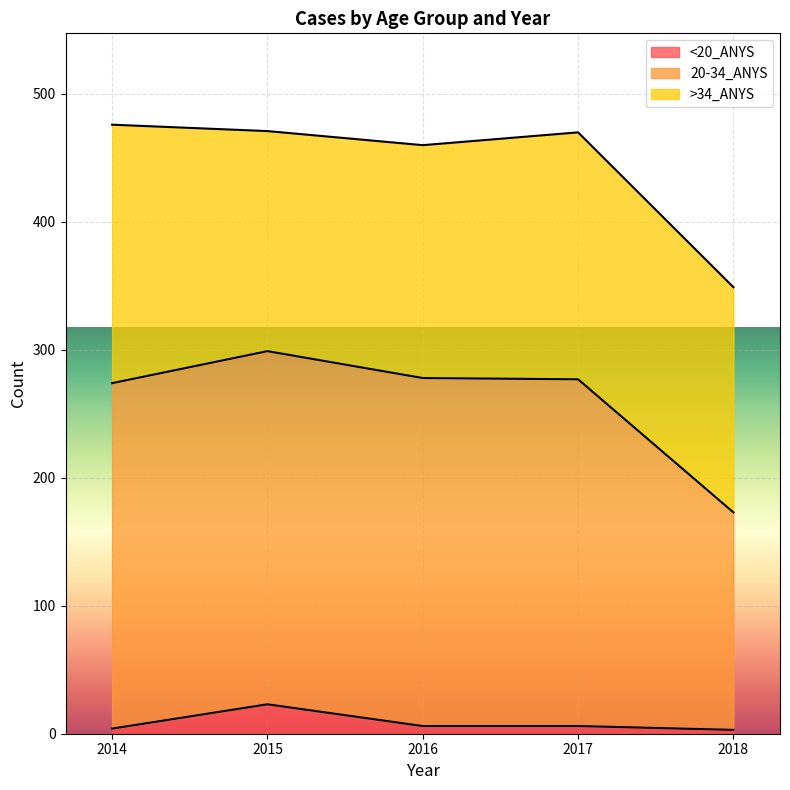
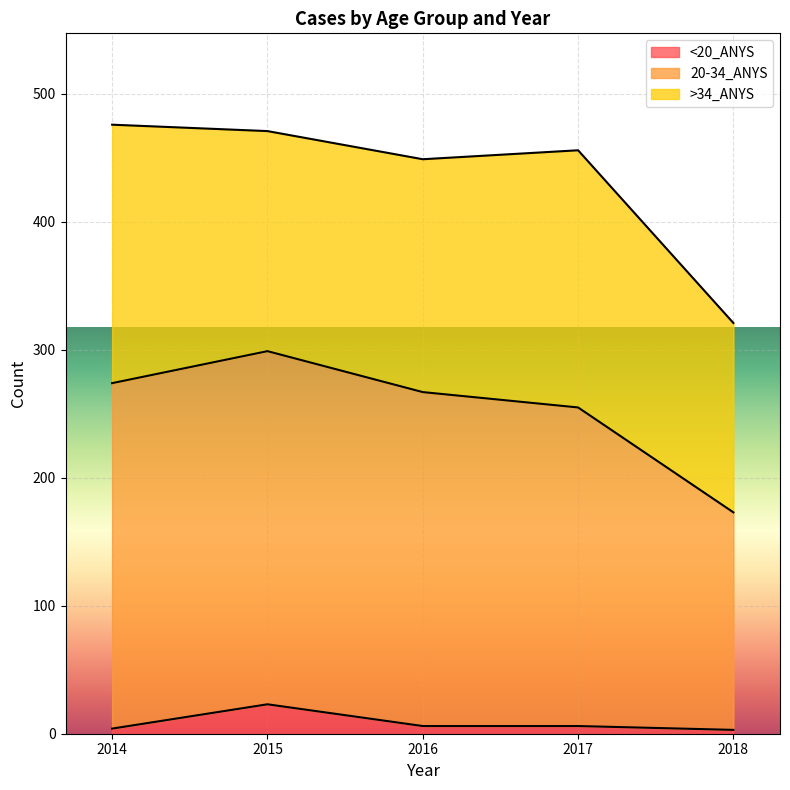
20-34_ANYS, 2016: 272 -> 261
20-34_ANYS, 2017: 271 -> 249
>34_ANYS, 2017: 193 -> 201
>34_ANYS, 2018: 176 -> 148
